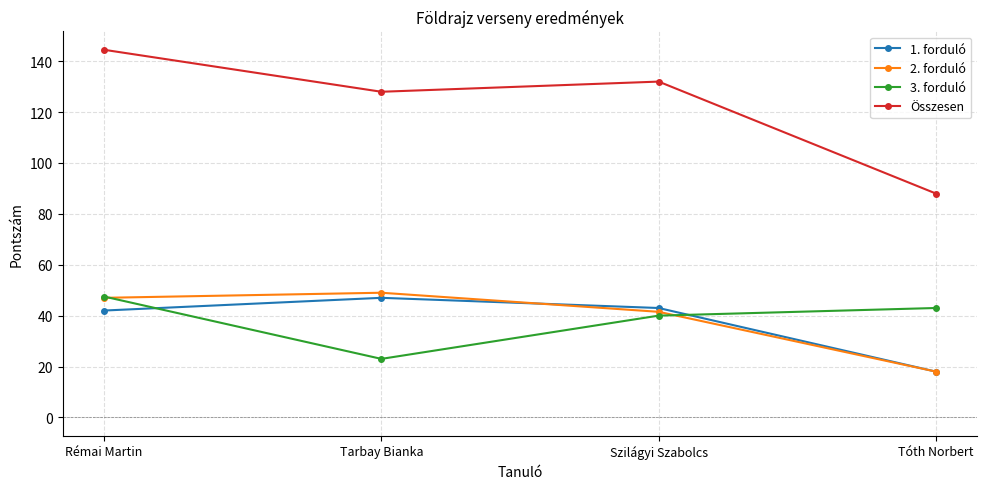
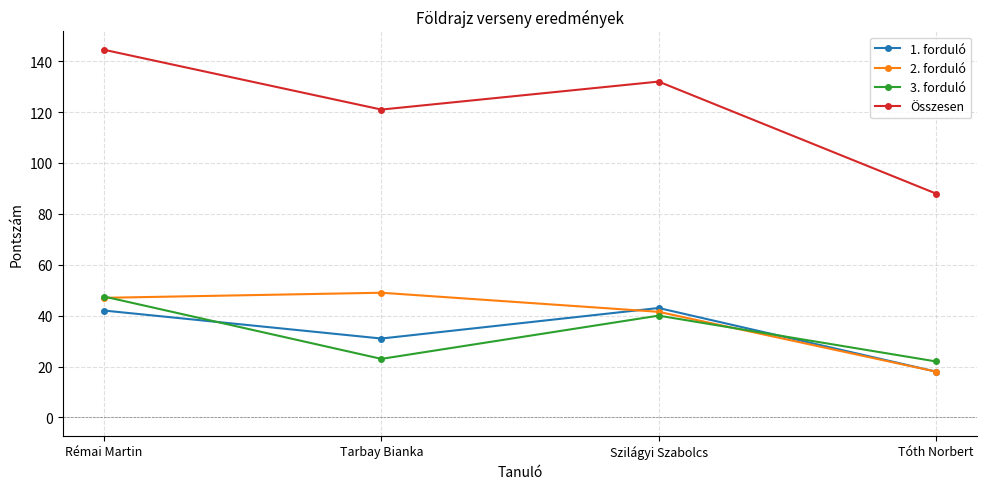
1. forduló, Tarbay Bianka: 47 -> 31
Összesen, Tarbay Bianka: 128 -> 121
3. forduló, Tóth Norbert: 43 -> 22
